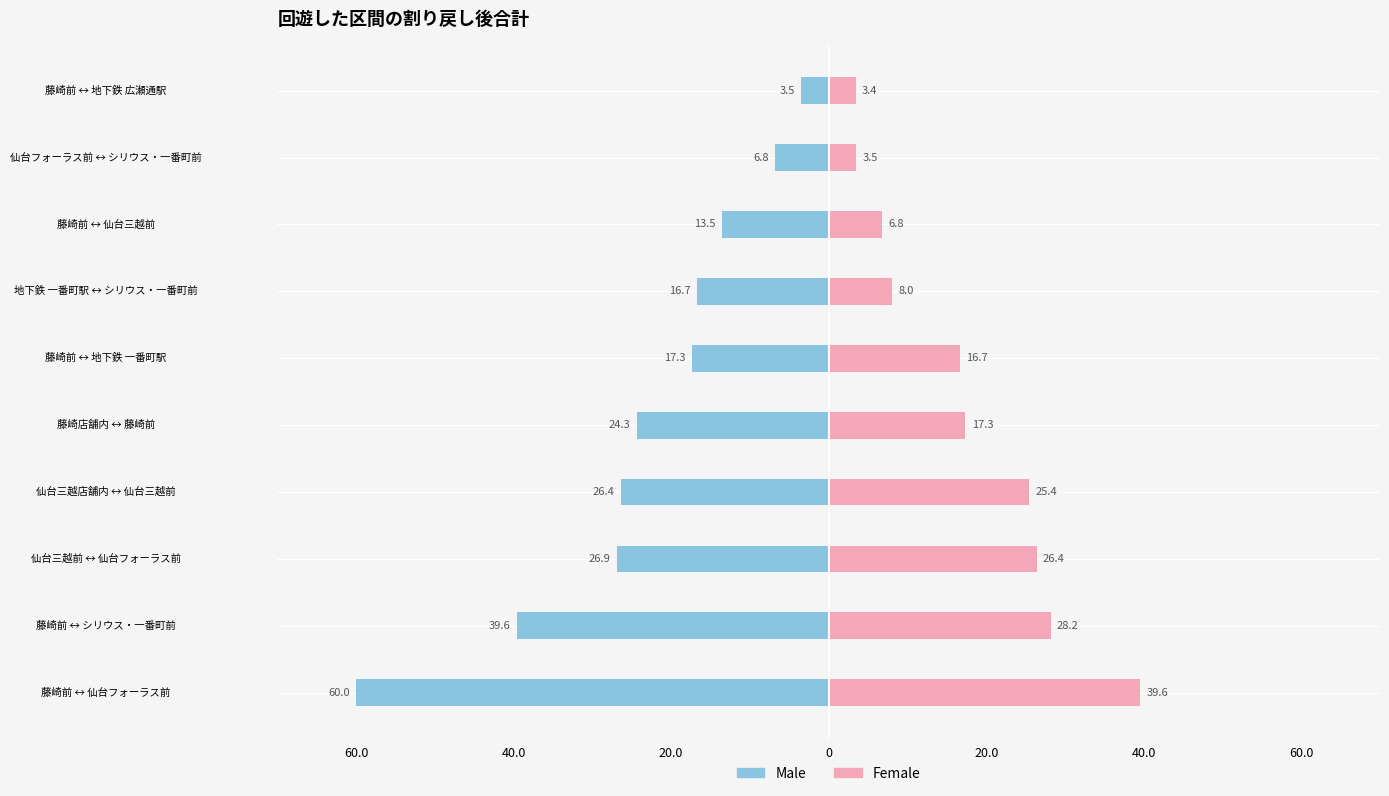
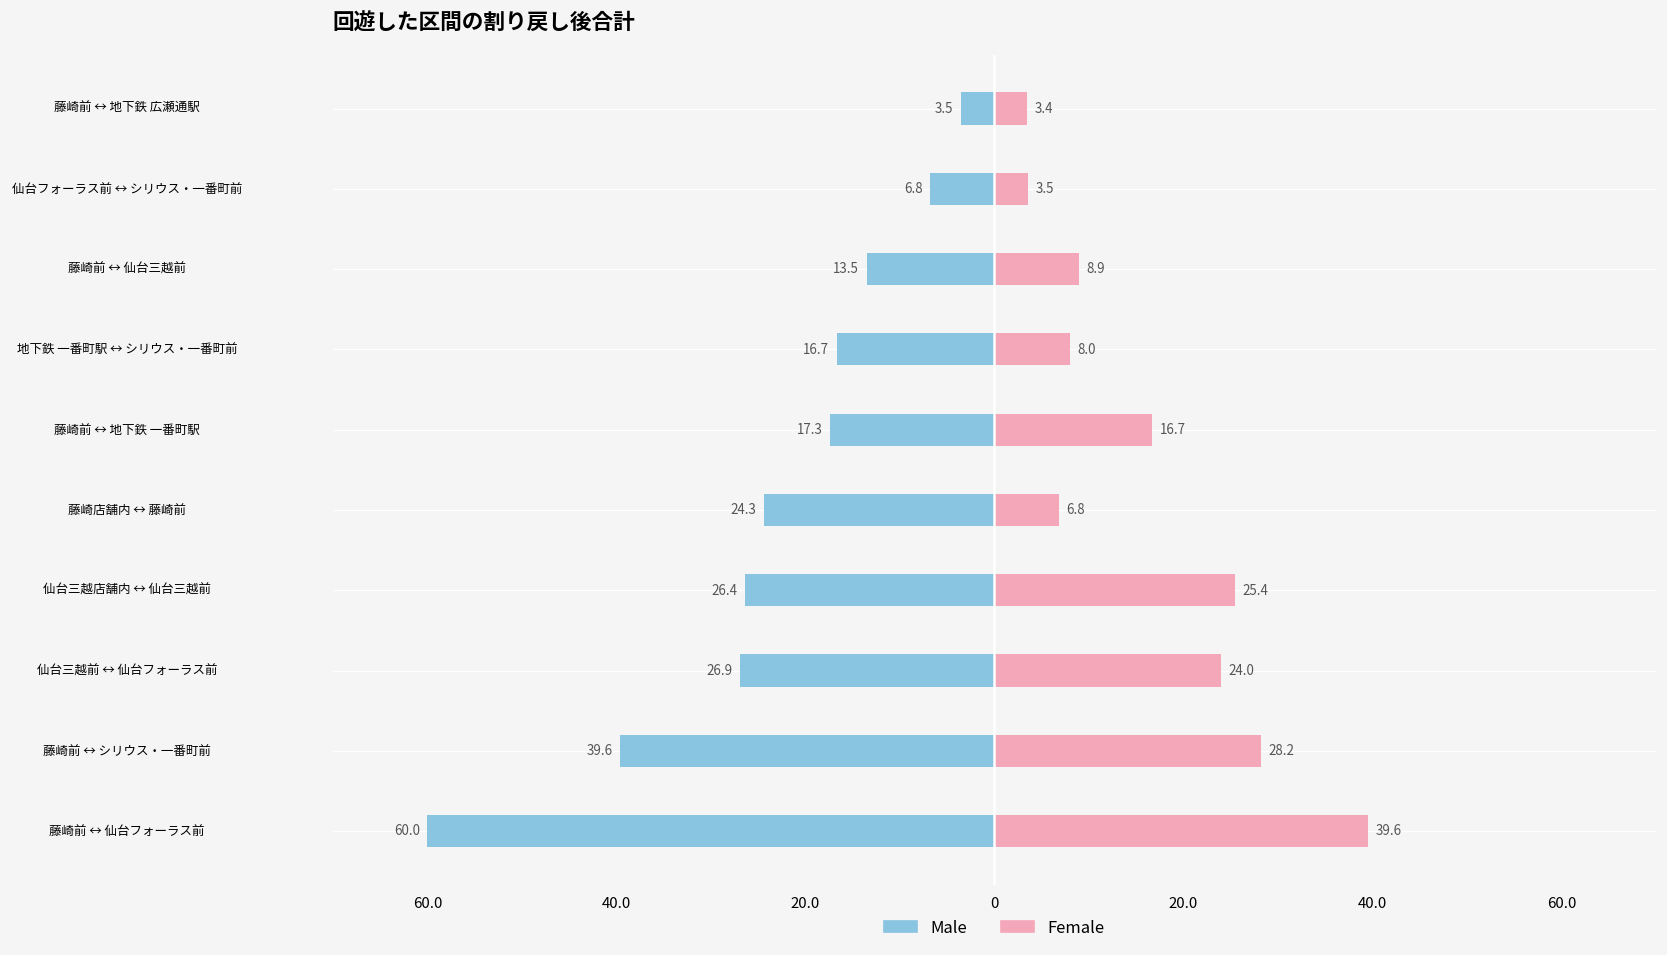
Female, 藤崎前 ↔ 仙台三越前: 6.8 -> 8.9
Female, 藤崎店舗内 ↔ 藤崎前: 17.3 -> 6.8
Female, 仙台三越前 ↔ 仙台フォーラス前: 26.4 -> 24.0
